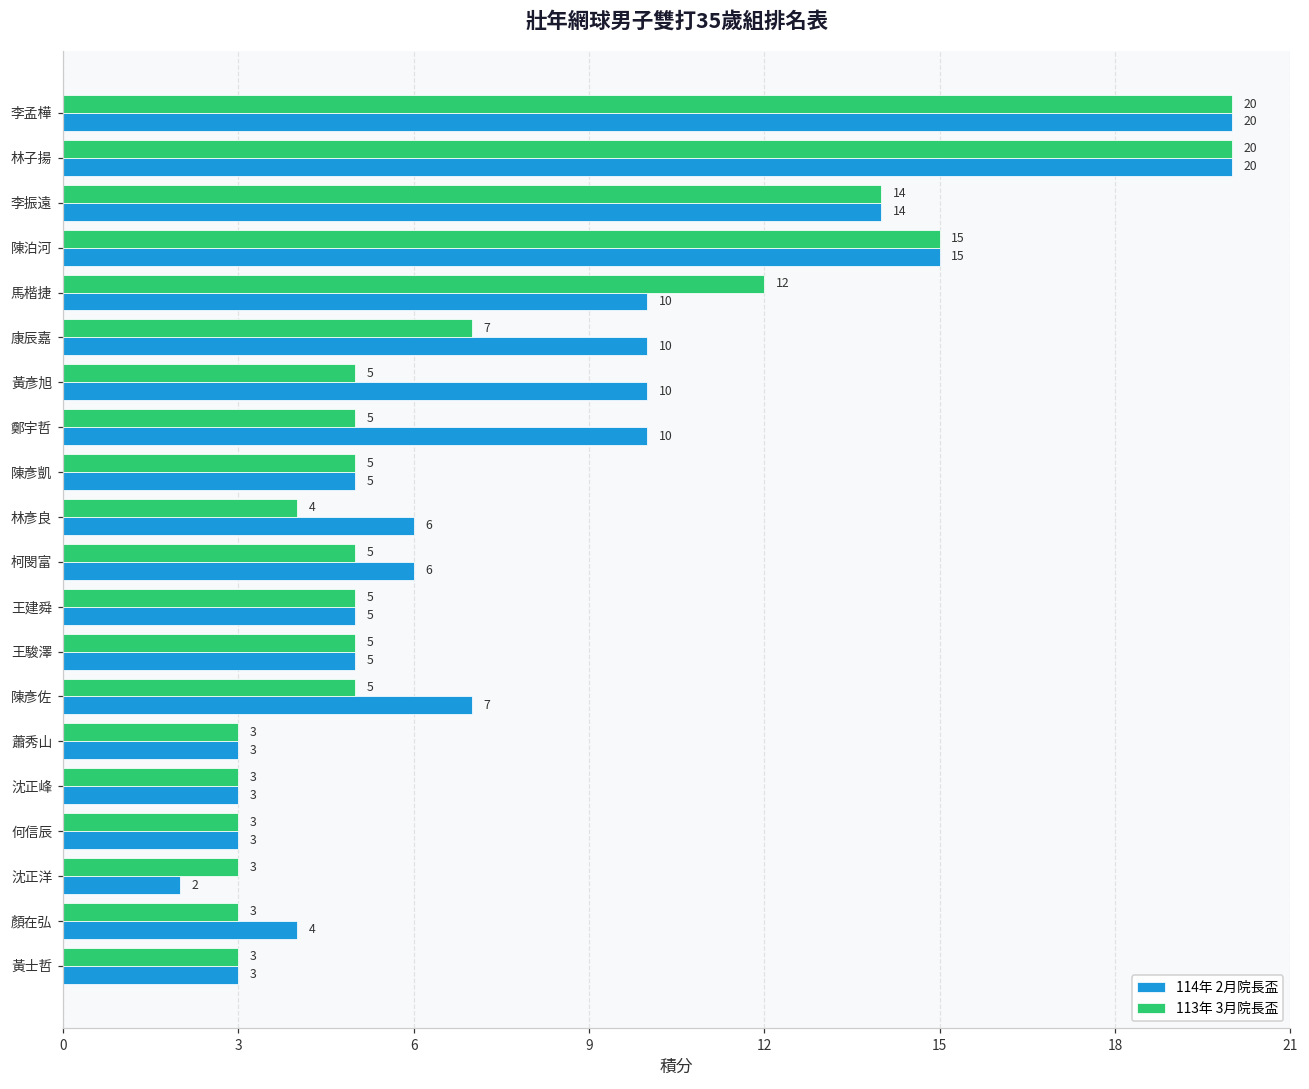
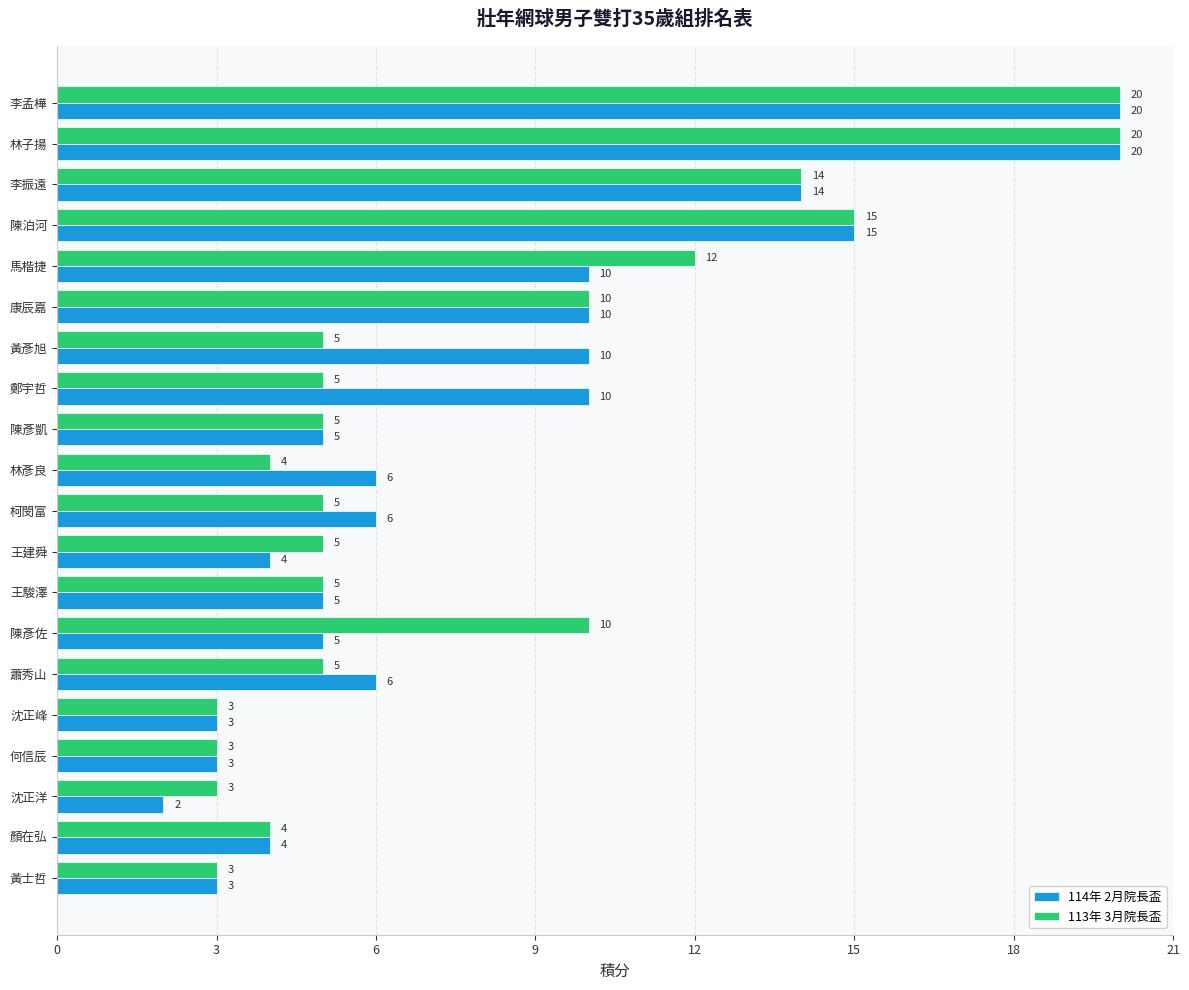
113年 3月院長盃, 康辰嘉: 7 -> 10
114年 2月院長盃, 王建舜: 5 -> 4
113年 3月院長盃, 陳彥佐: 5 -> 10
114年 2月院長盃, 陳彥佐: 7 -> 5
113年 3月院長盃, 蕭秀山: 3 -> 5
114年 2月院長盃, 蕭秀山: 3 -> 6
113年 3月院長盃, 顏在弘: 3 -> 4
